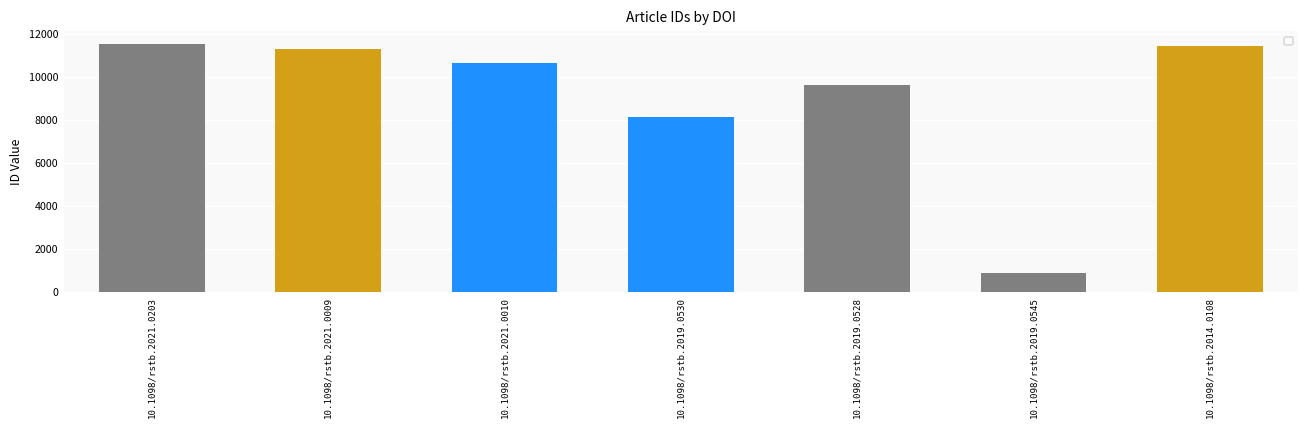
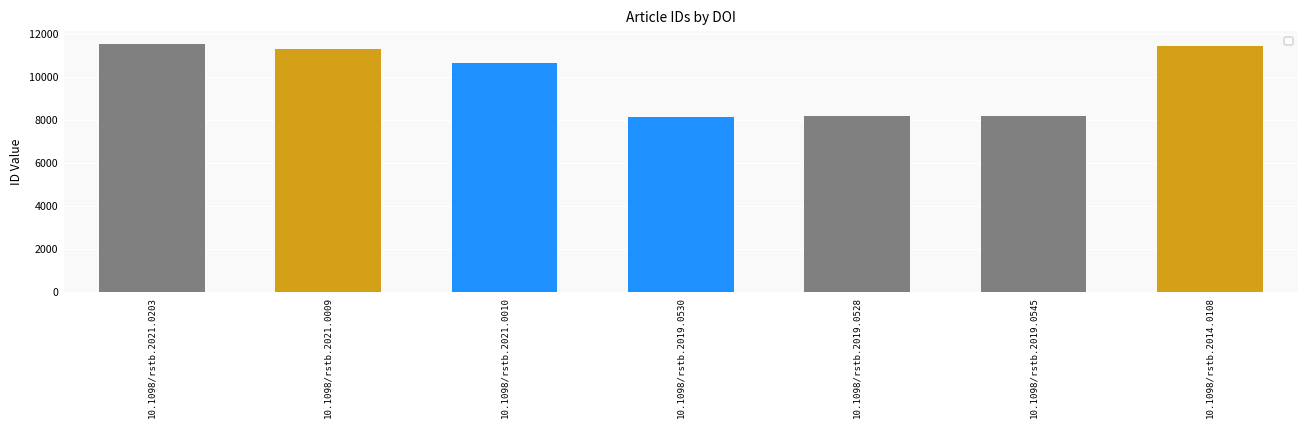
10.1098/rstb.2019.0528: 9600 -> 8200
10.1098/rstb.2019.0545: 900 -> 8200
